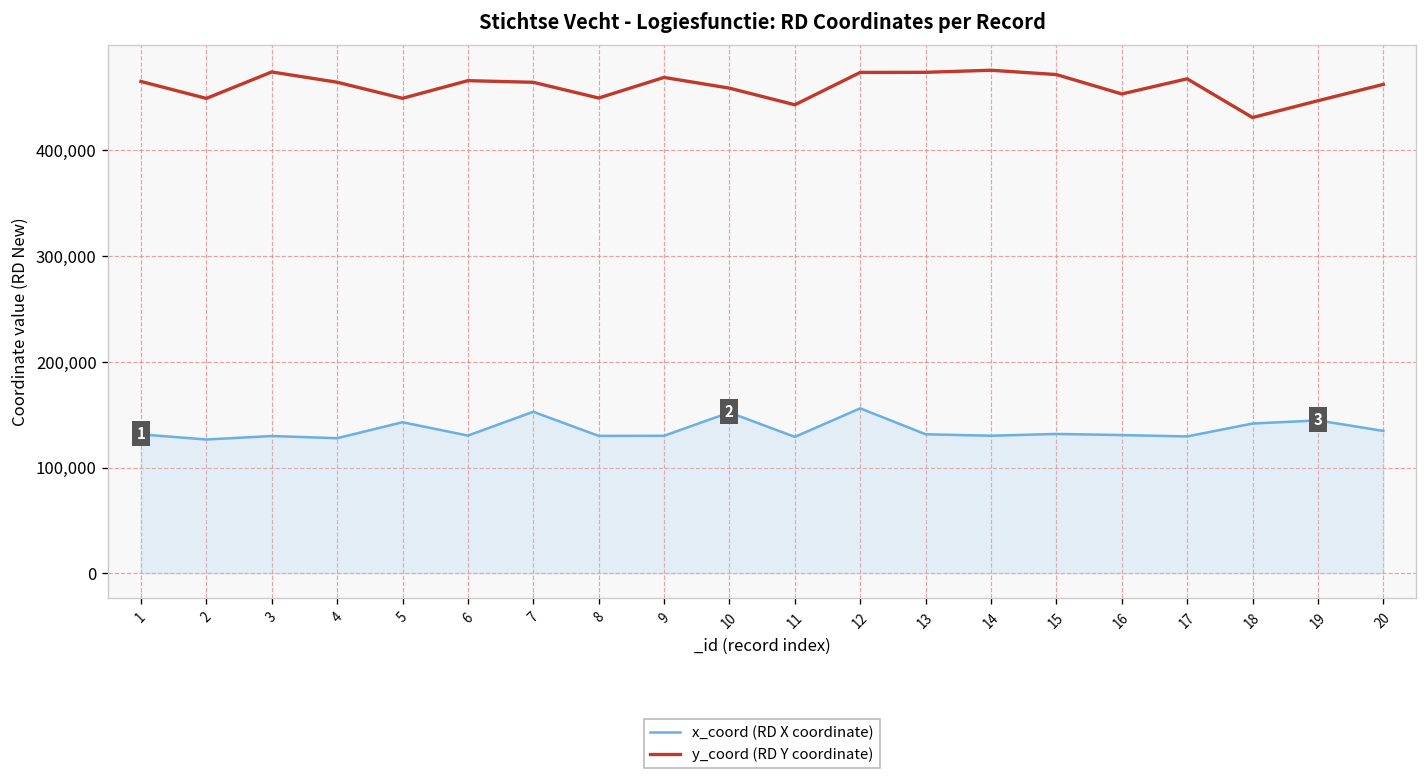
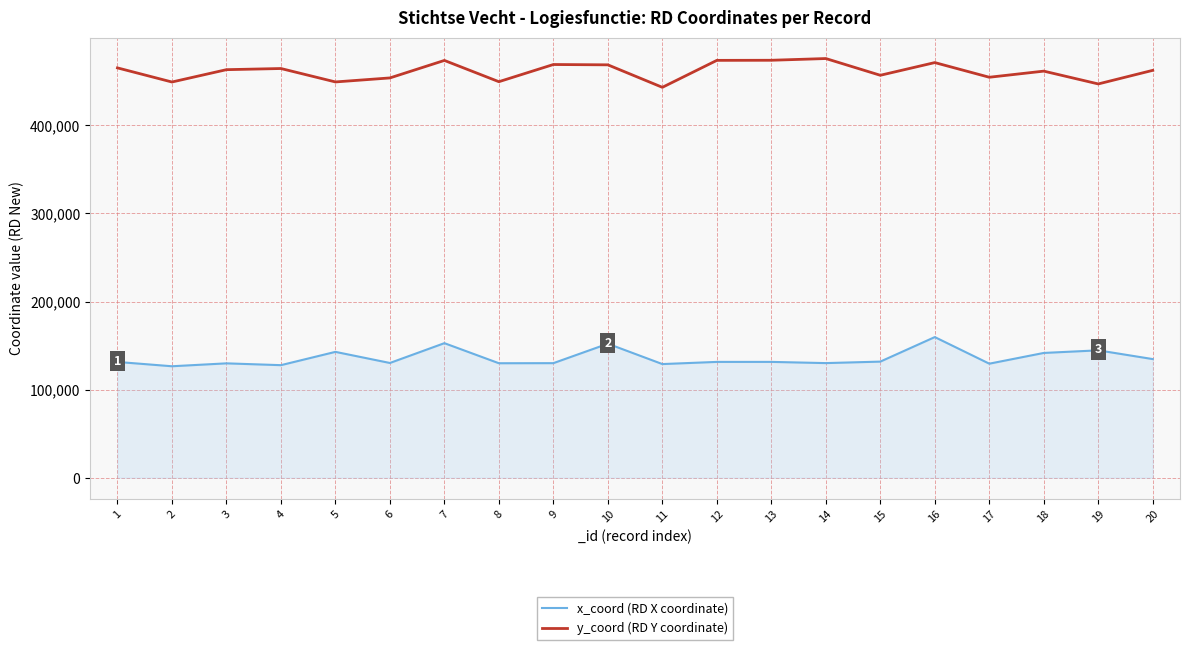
y_coord (RD Y coordinate), 3: 470,000 -> 460,000
y_coord (RD Y coordinate), 6: 470,000 -> 450,000
y_coord (RD Y coordinate), 7: 460,000 -> 470,000
y_coord (RD Y coordinate), 10: 460,000 -> 470,000
x_coord (RD X coordinate), 12: 160,000 -> 130,000
y_coord (RD Y coordinate), 15: 470,000 -> 460,000
x_coord (RD X coordinate), 16: 130,000 -> 160,000
y_coord (RD Y coordinate), 16: 450,000 -> 470,000
y_coord (RD Y coordinate), 17: 470,000 -> 450,000
y_coord (RD Y coordinate), 18: 430,000 -> 460,000
